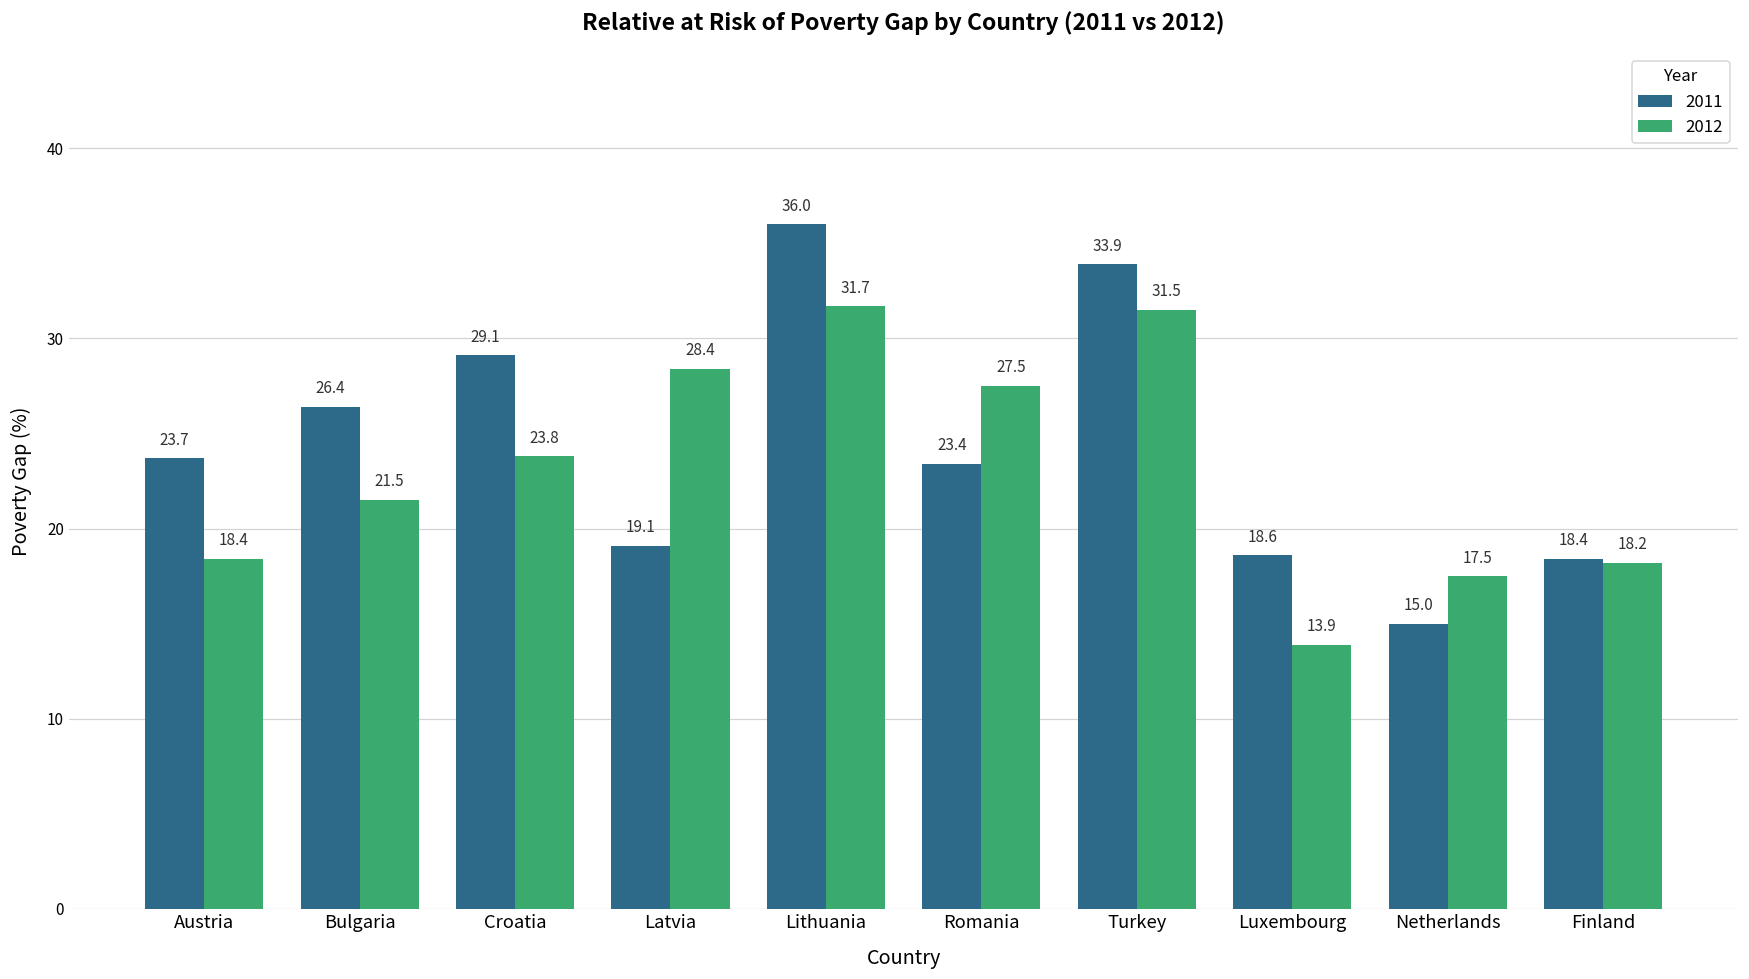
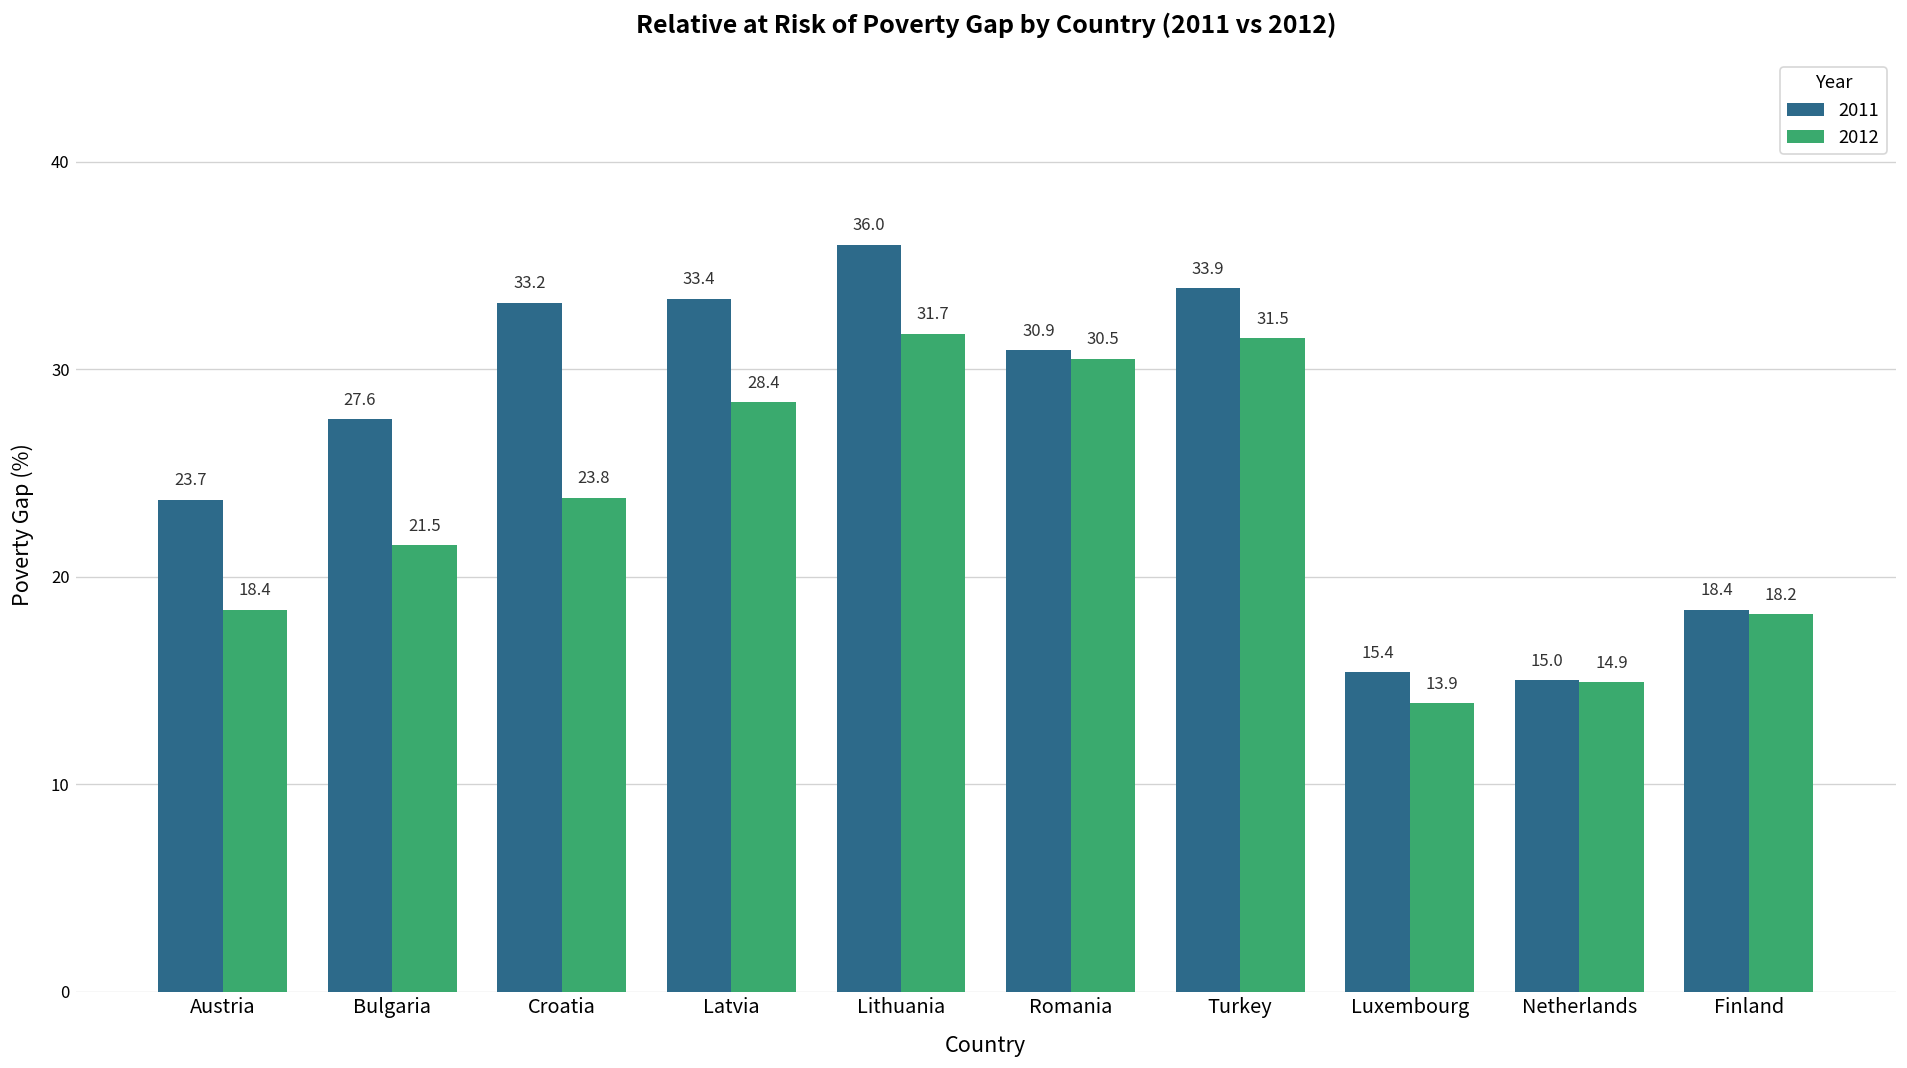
2011, Bulgaria: 26.4 -> 27.6
2011, Croatia: 29.1 -> 33.2
2011, Latvia: 19.1 -> 33.4
2011, Romania: 23.4 -> 30.9
2012, Romania: 27.5 -> 30.5
2011, Luxembourg: 18.6 -> 15.4
2012, Netherlands: 17.5 -> 14.9
